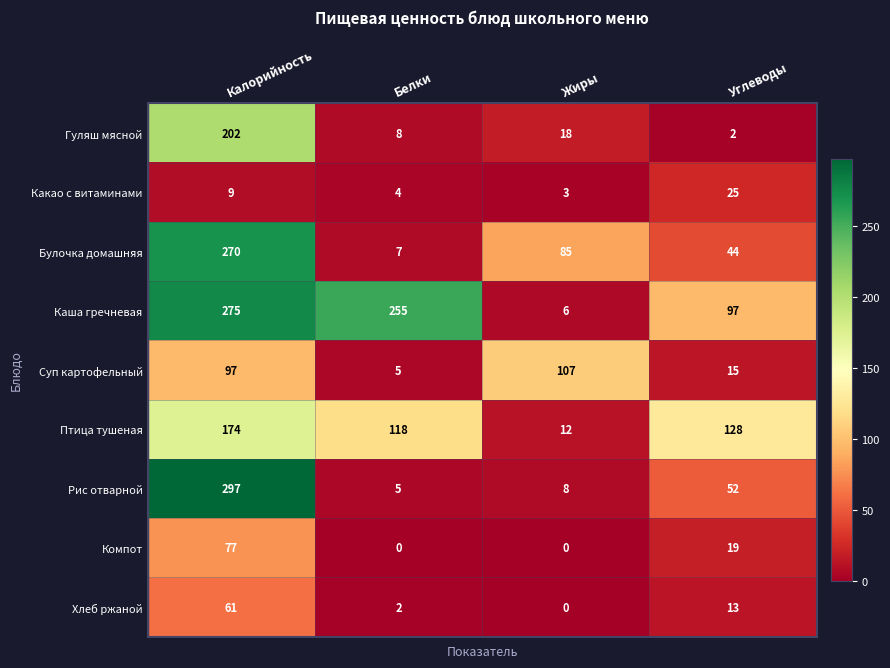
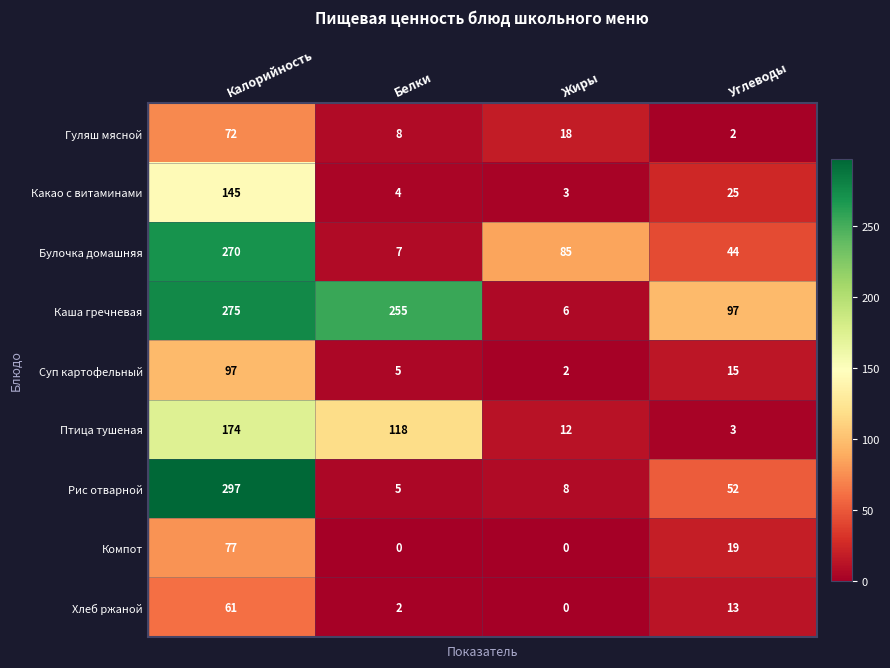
Гуляш мясной, Калорийность: 202 -> 72
Какао с витаминами, Калорийность: 9 -> 145
Суп картофельный, Жиры: 107 -> 2
Птица тушеная, Углеводы: 128 -> 3
